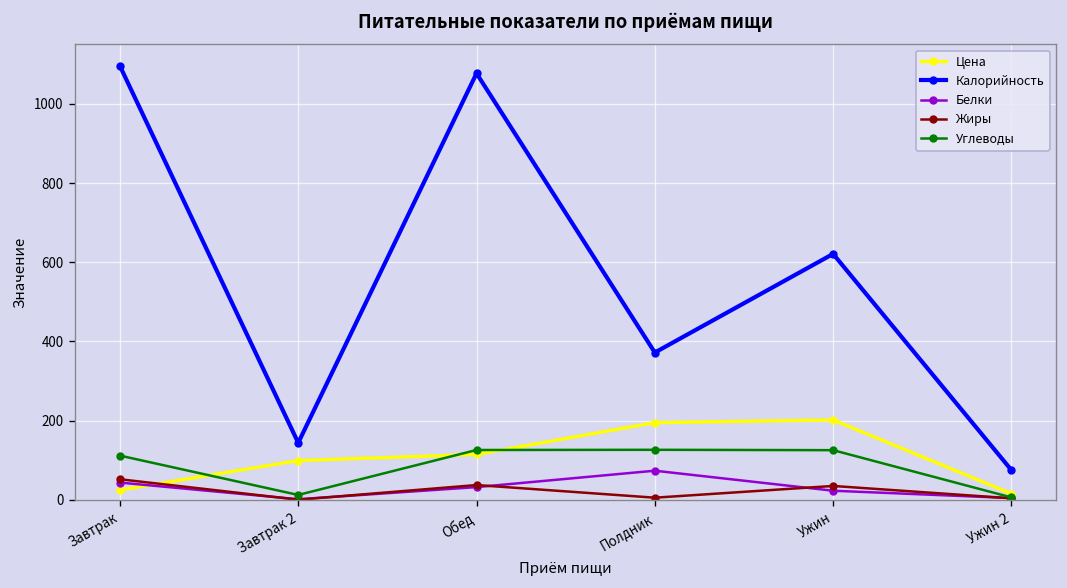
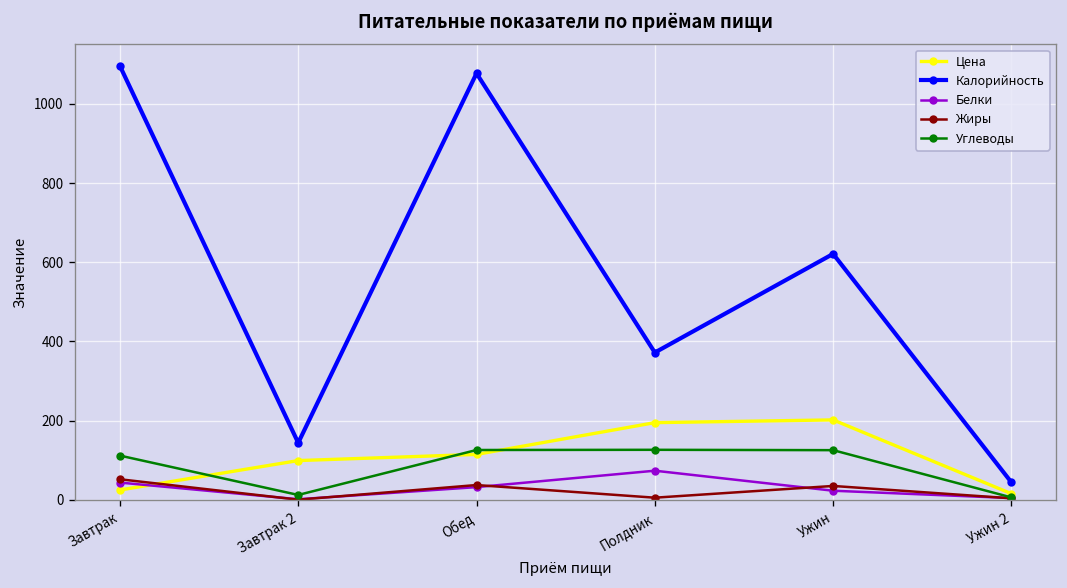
Калорийность, Ужин 2: 80 -> 40
